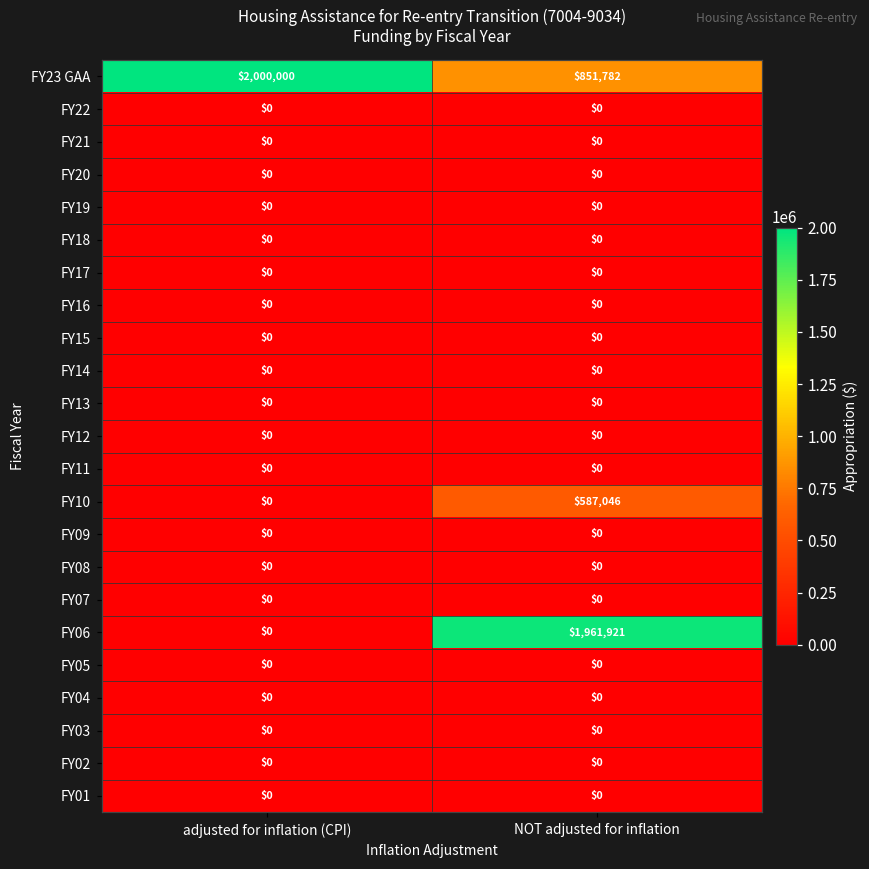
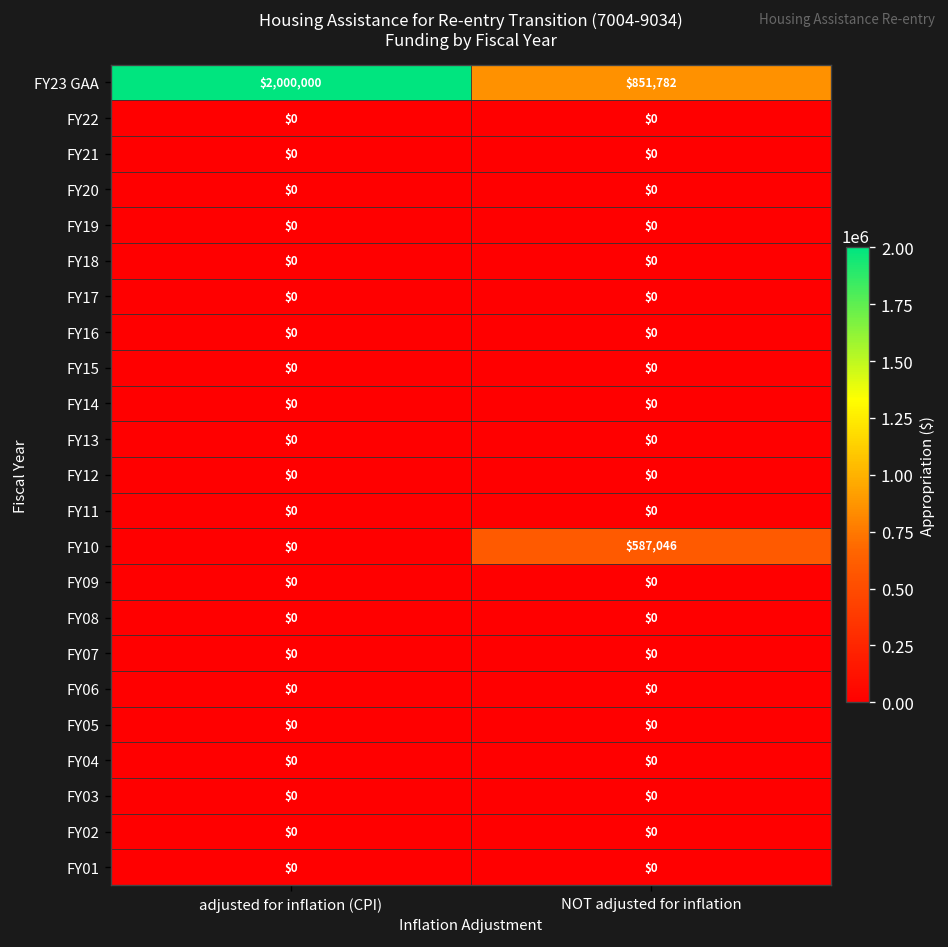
FY06, NOT adjusted for inflation: $1,961,921 -> $0
